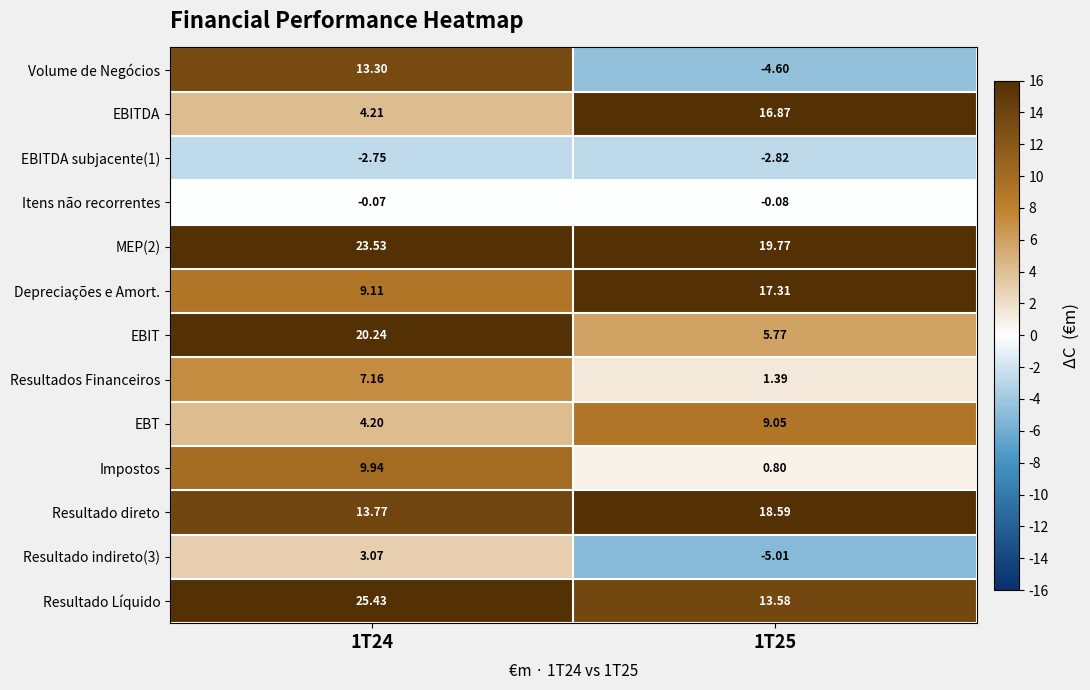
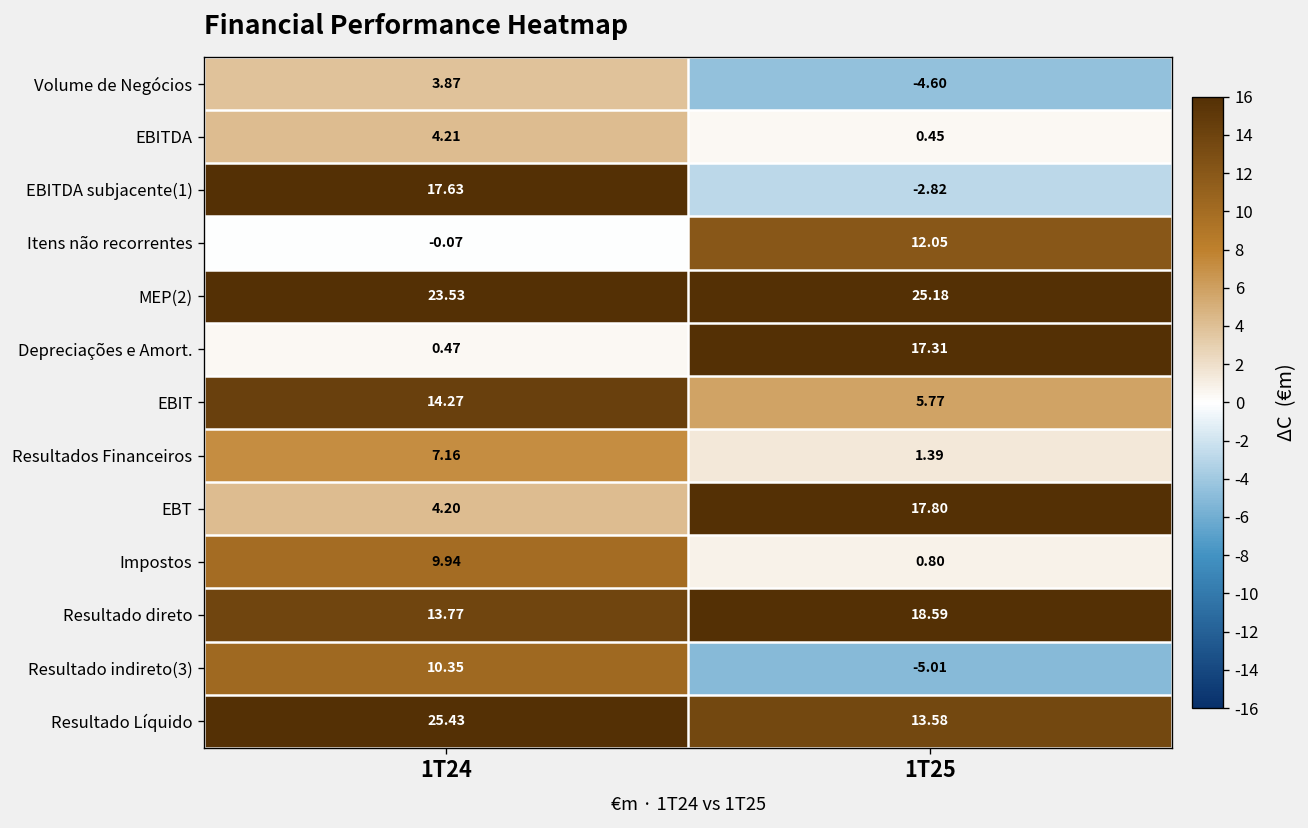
Volume de Negócios, 1T24: 13.30 -> 3.87
EBITDA, 1T25: 16.87 -> 0.45
EBITDA subjacente(1), 1T24: -2.75 -> 17.63
Itens não recorrentes, 1T25: -0.08 -> 12.05
MEP(2), 1T25: 19.77 -> 25.18
Depreciações e Amort., 1T24: 9.11 -> 0.47
EBIT, 1T24: 20.24 -> 14.27
EBT, 1T25: 9.05 -> 17.80
Resultado indireto(3), 1T24: 3.07 -> 10.35
